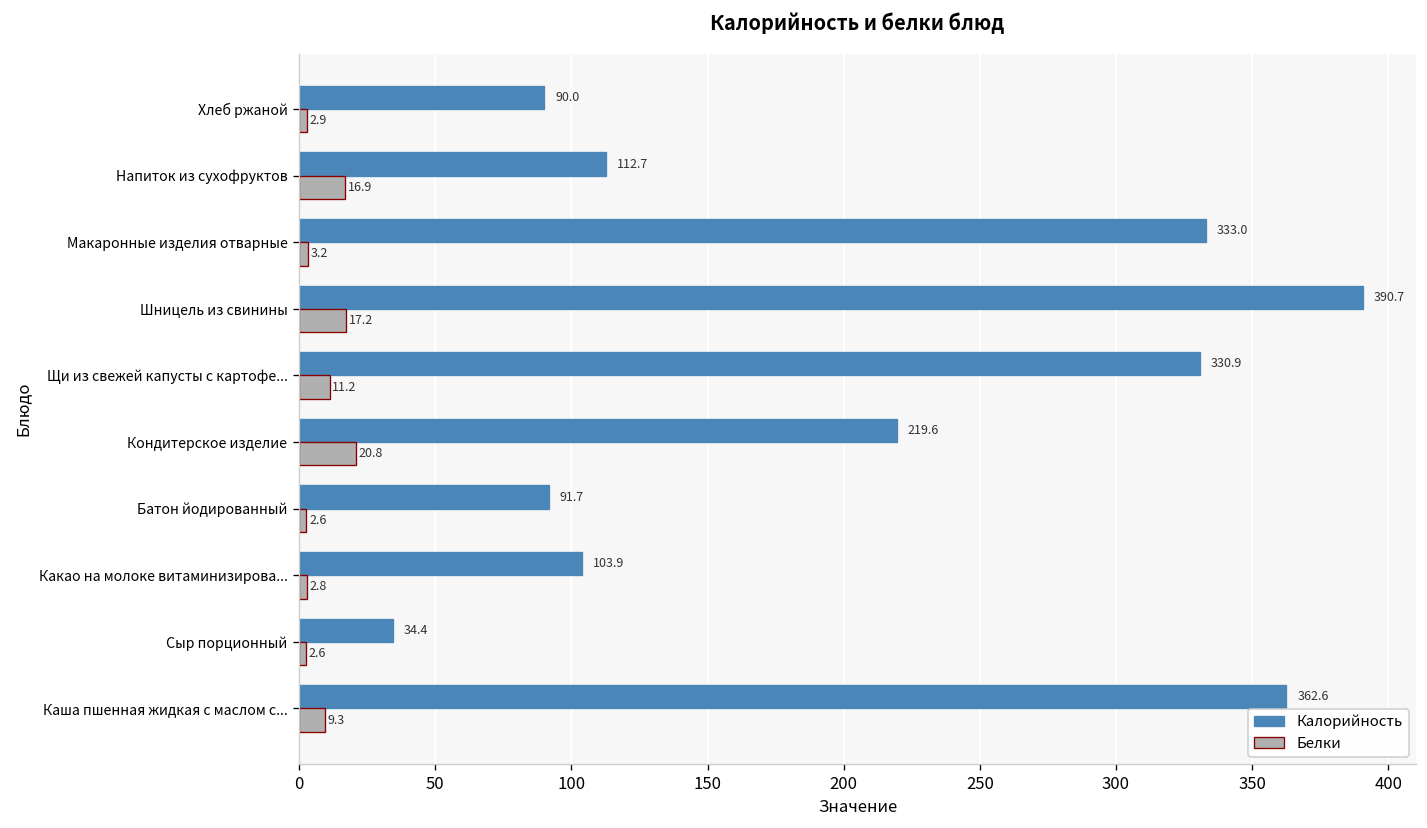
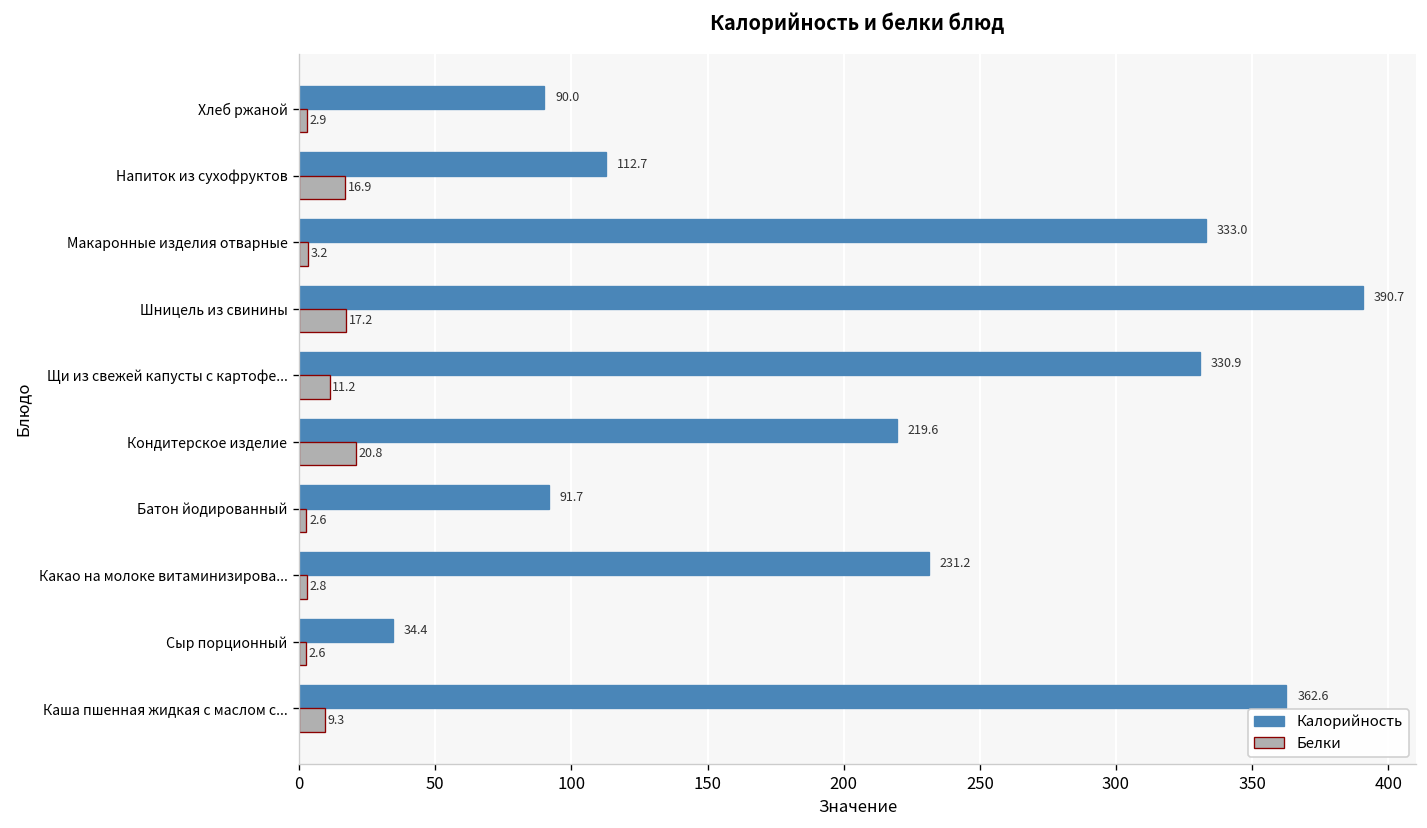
Калорийность, Какао на молоке витаминизирова...: 103.9 -> 231.2
